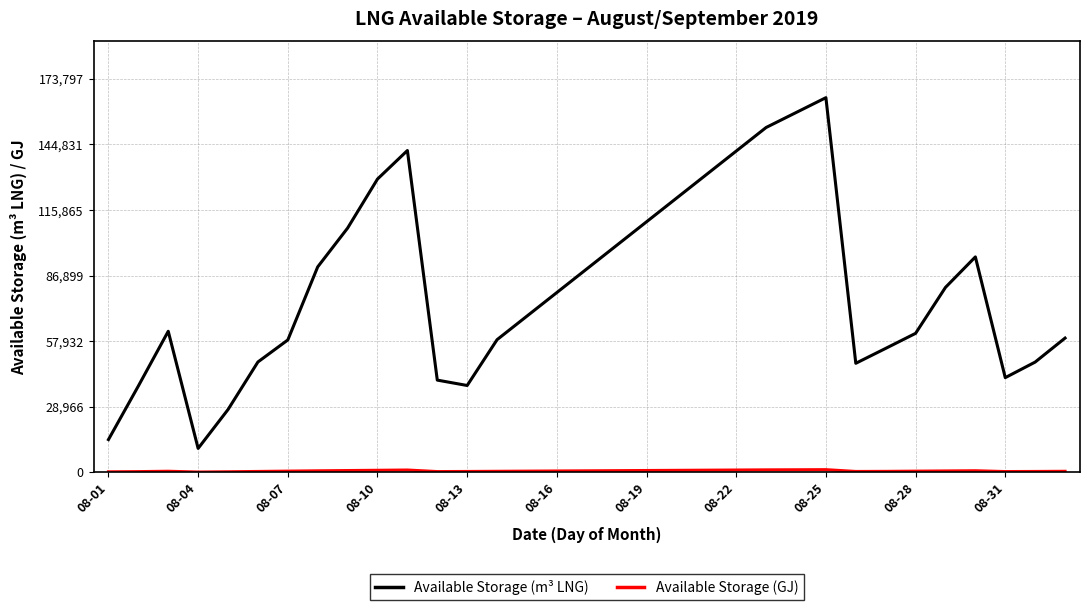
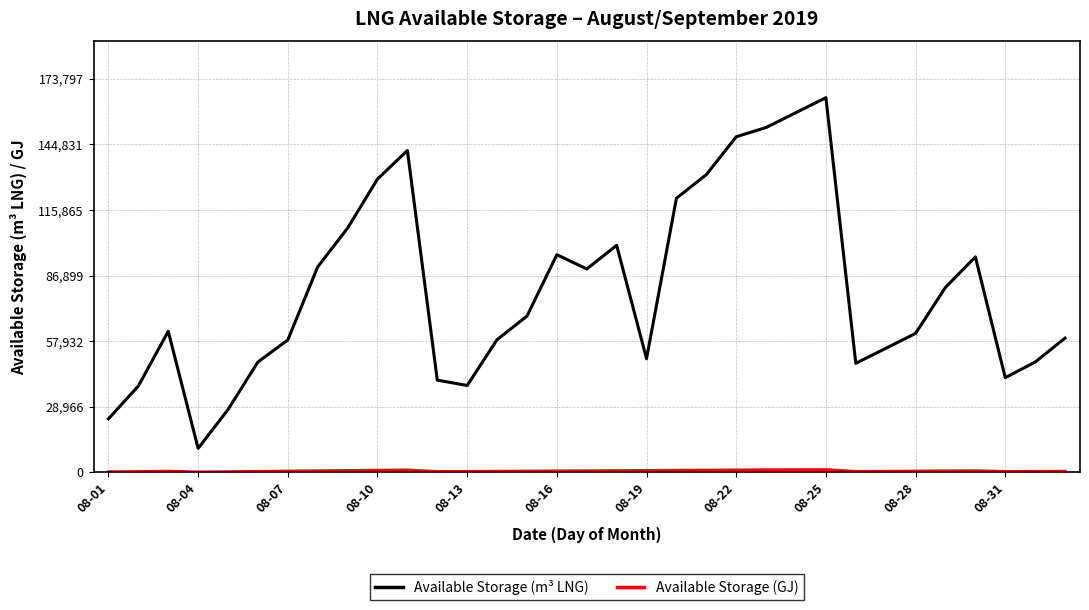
Available Storage (m³ LNG), 08-01: 14,000 -> 24,000
Available Storage (m³ LNG), 08-16: 79,000 -> 96,000
Available Storage (m³ LNG), 08-19: 111,000 -> 50,000
Available Storage (m³ LNG), 08-22: 142,000 -> 148,000
